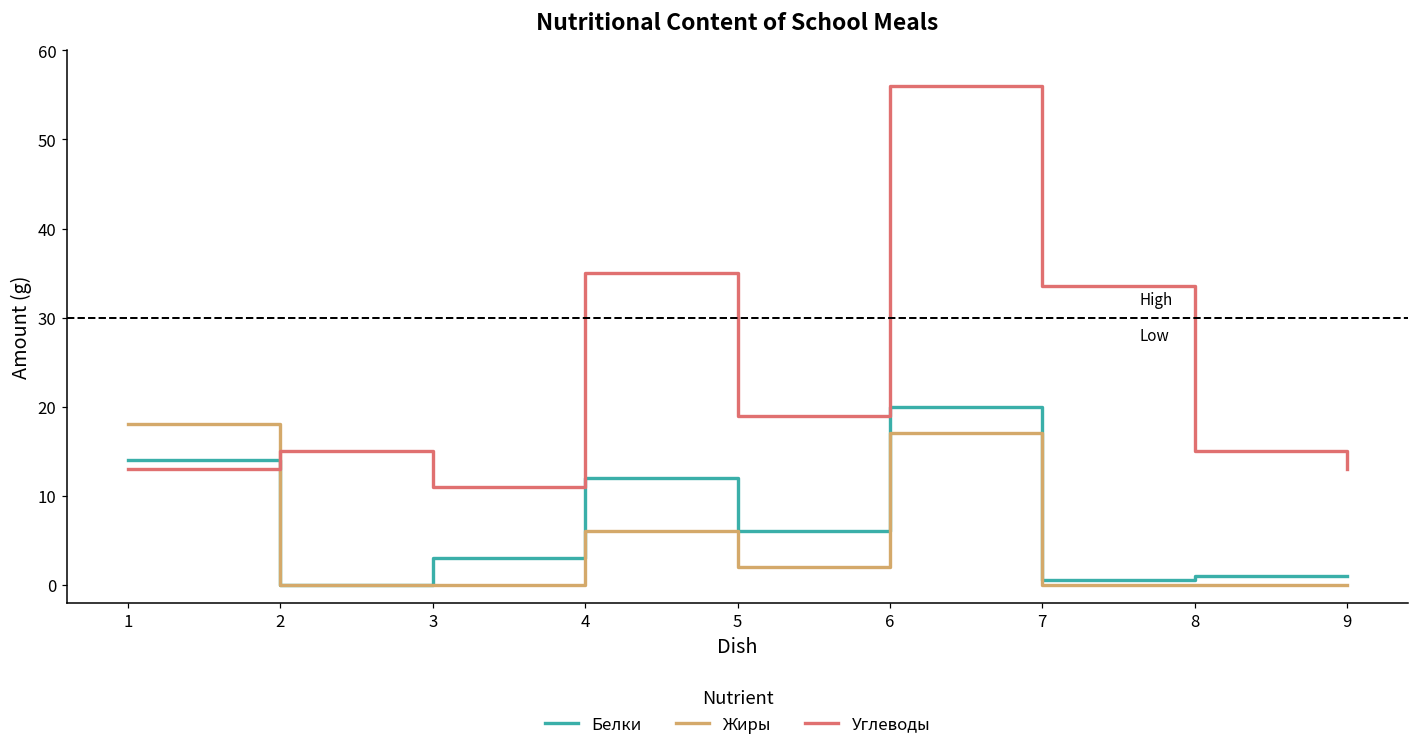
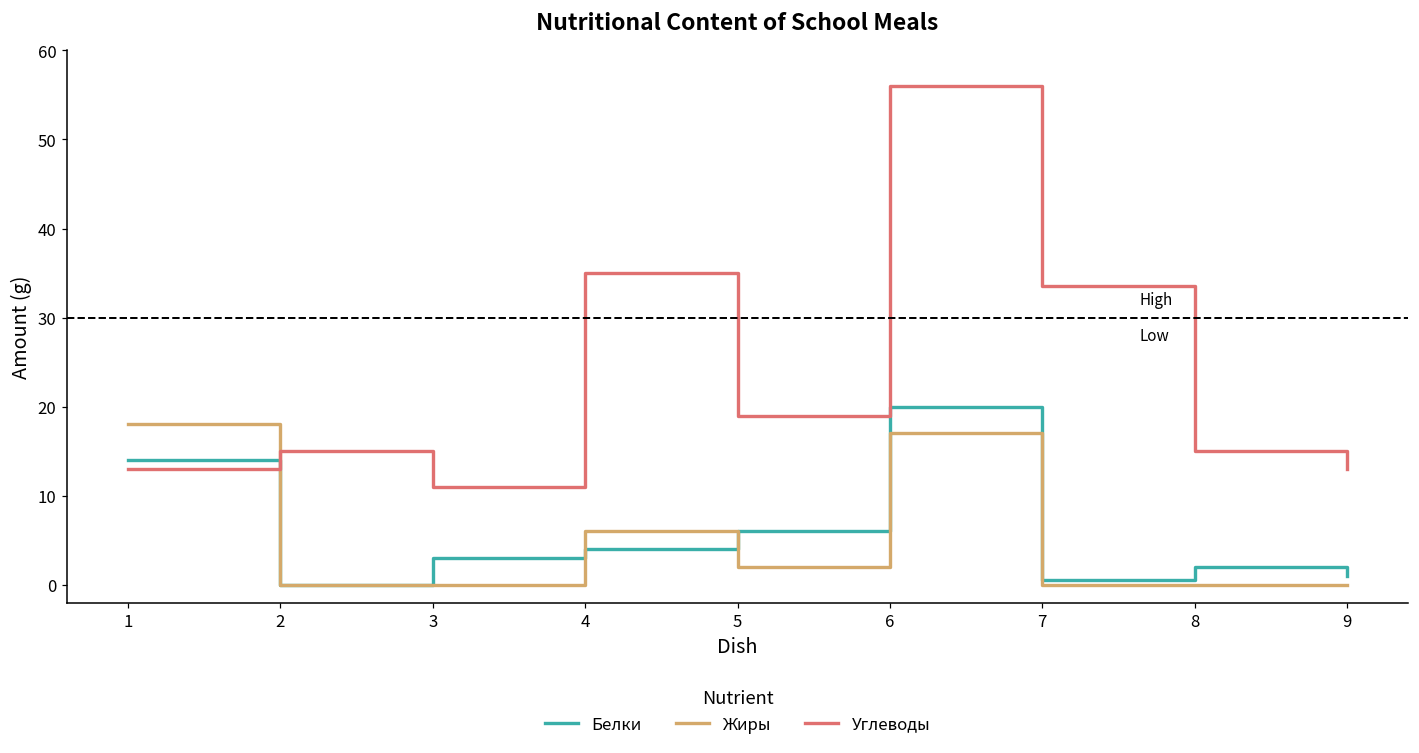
Белки, 4: 12 -> 4
Белки, 8: 1 -> 2
